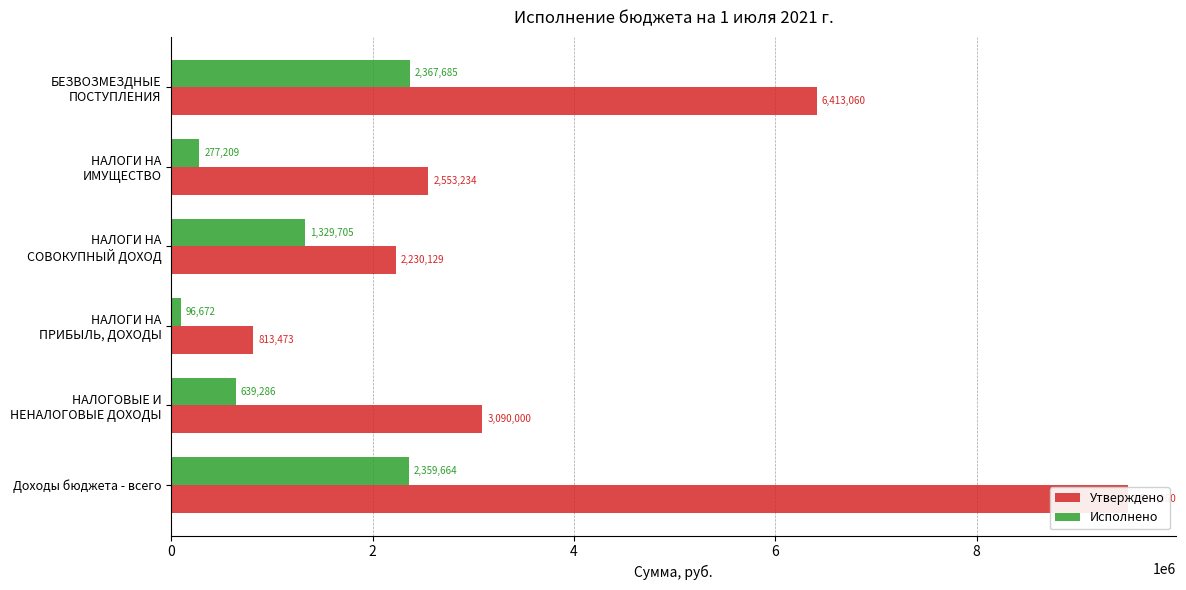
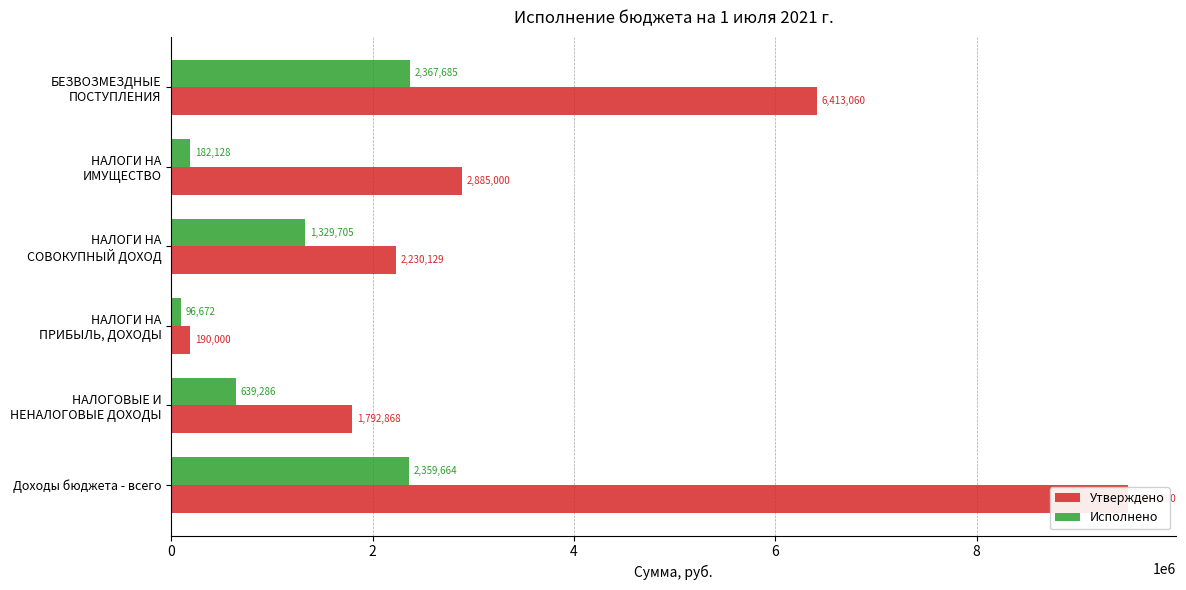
Исполнено, НАЛОГИ НА ИМУЩЕСТВО: 277,209 -> 182,128
Утверждено, НАЛОГИ НА ИМУЩЕСТВО: 2,553,234 -> 2,885,000
Утверждено, НАЛОГИ НА ПРИБЫЛЬ, ДОХОДЫ: 813,473 -> 190,000
Утверждено, НАЛОГОВЫЕ И НЕНАЛОГОВЫЕ ДОХОДЫ: 3,090,000 -> 1,792,868
